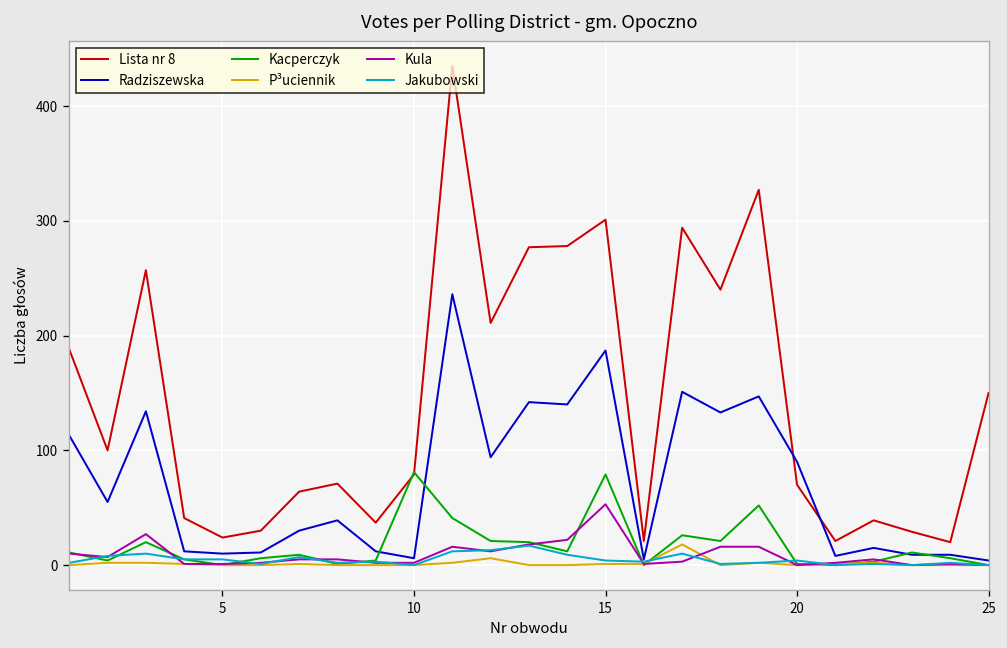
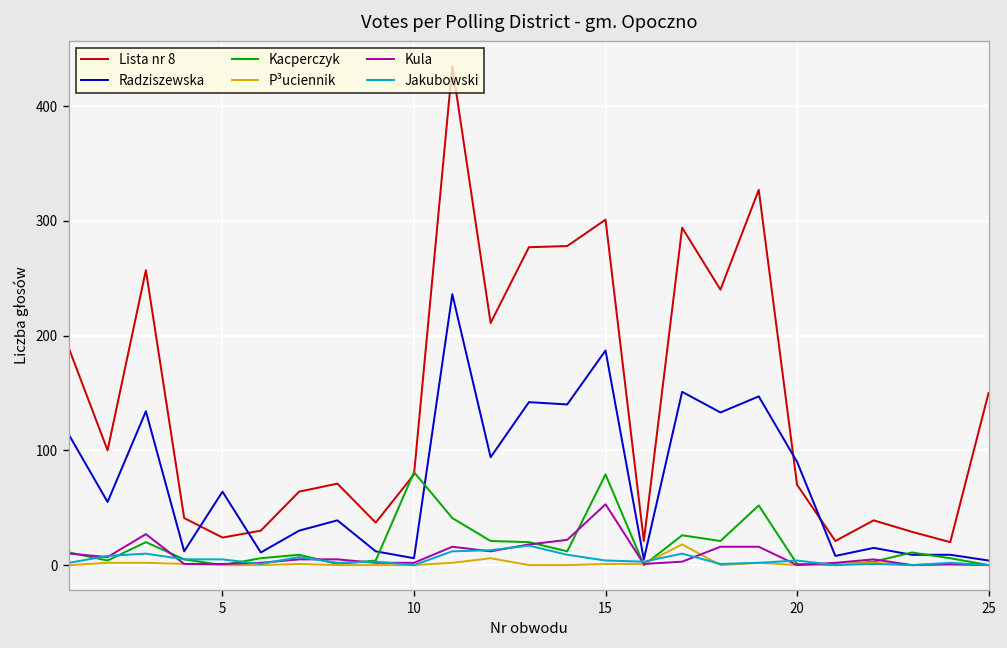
Radziszewska, 5: 10 -> 60
